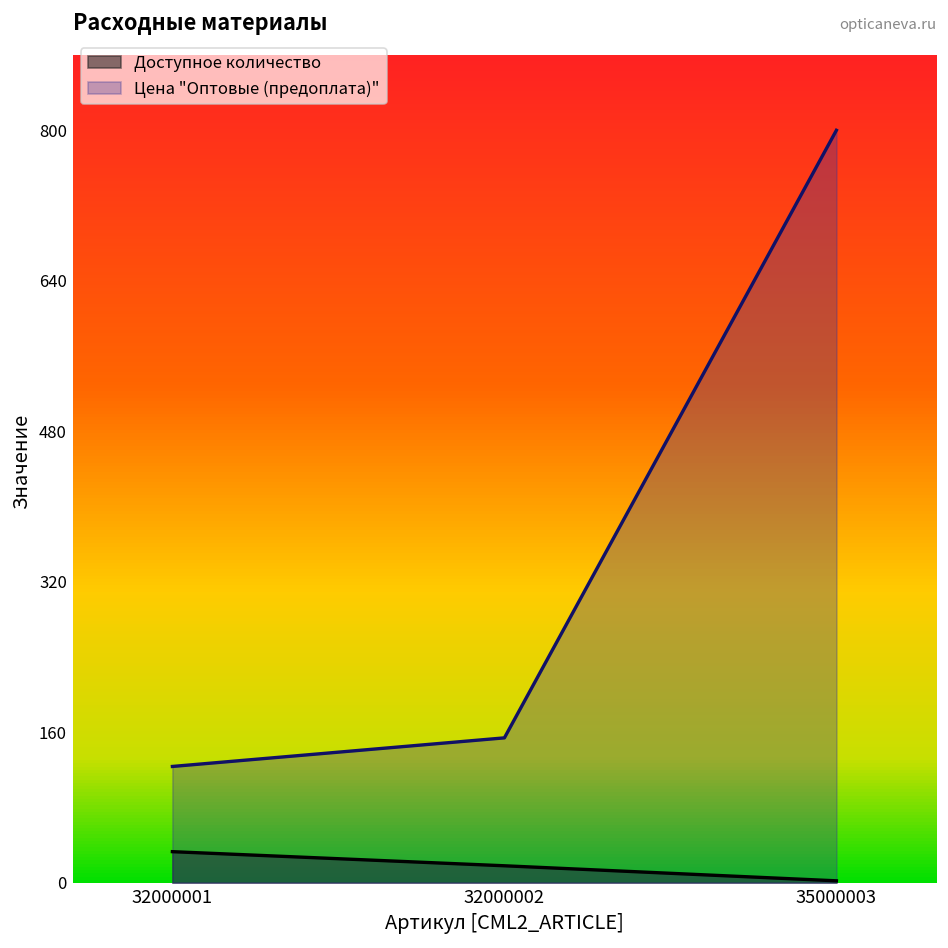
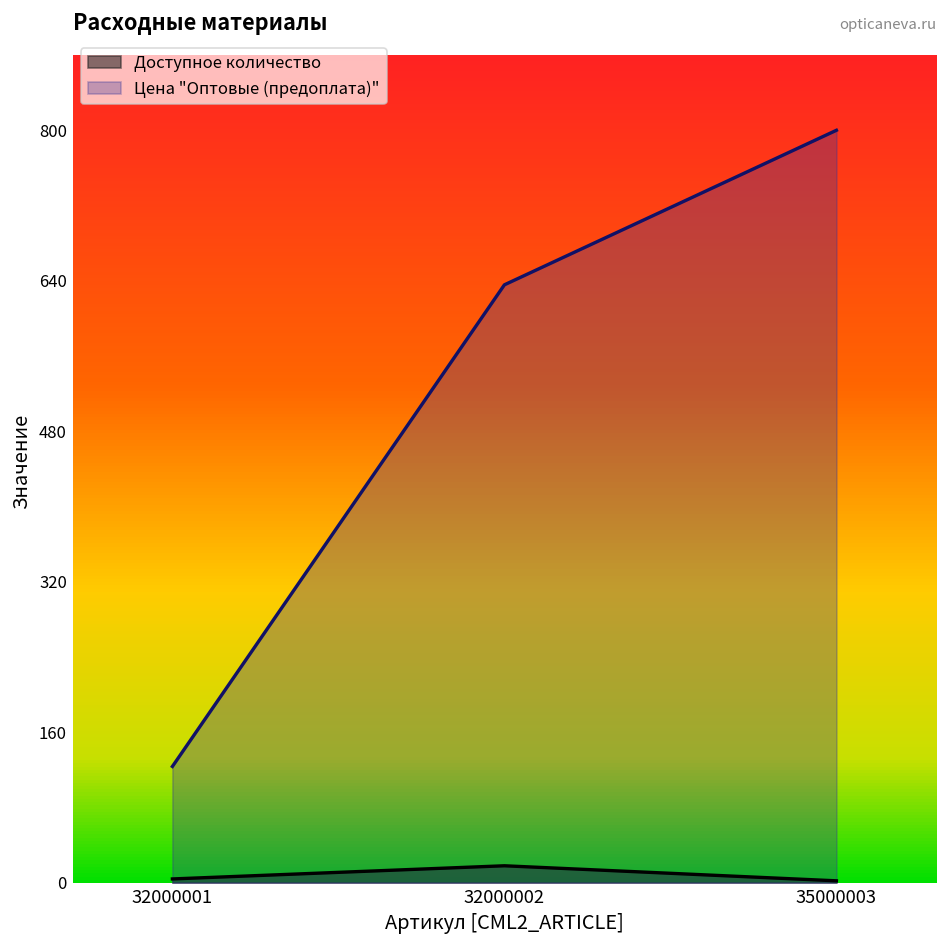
Доступное количество, 32000001: 30 -> 0
Цена "Оптовые (предоплата)", 32000002: 150 -> 640
